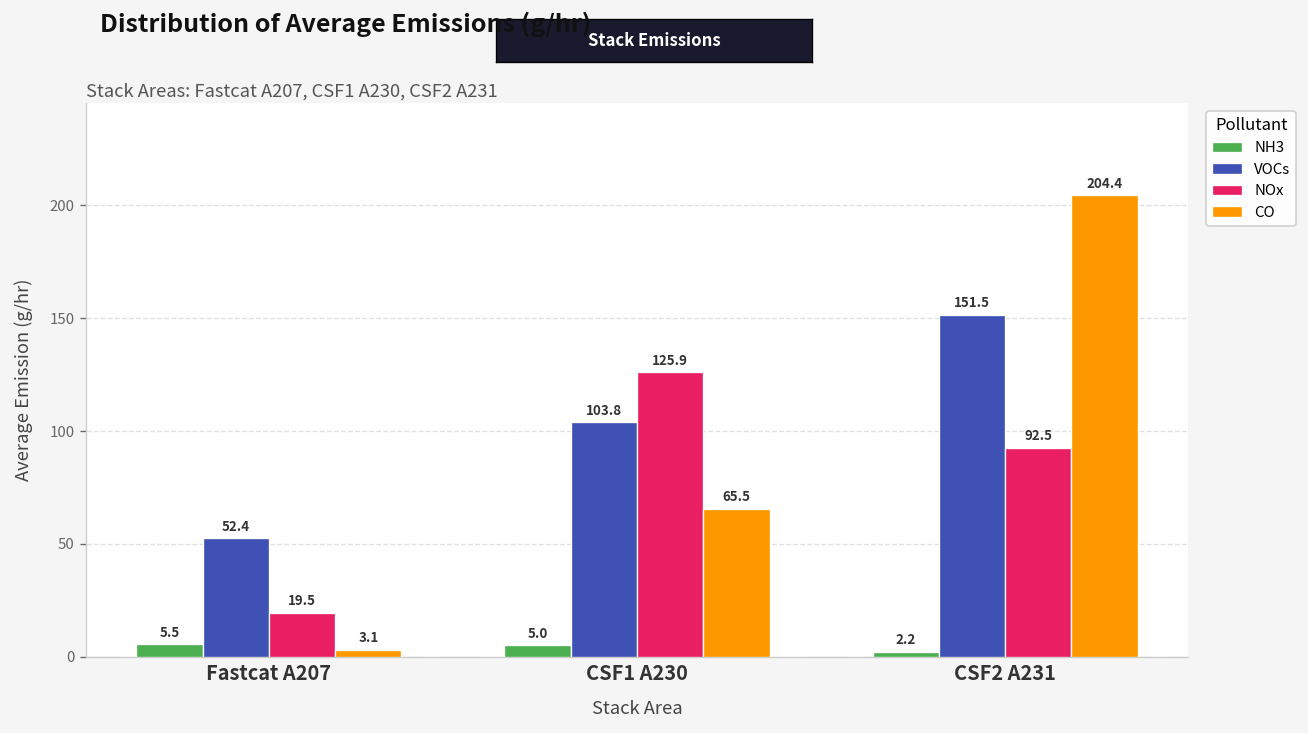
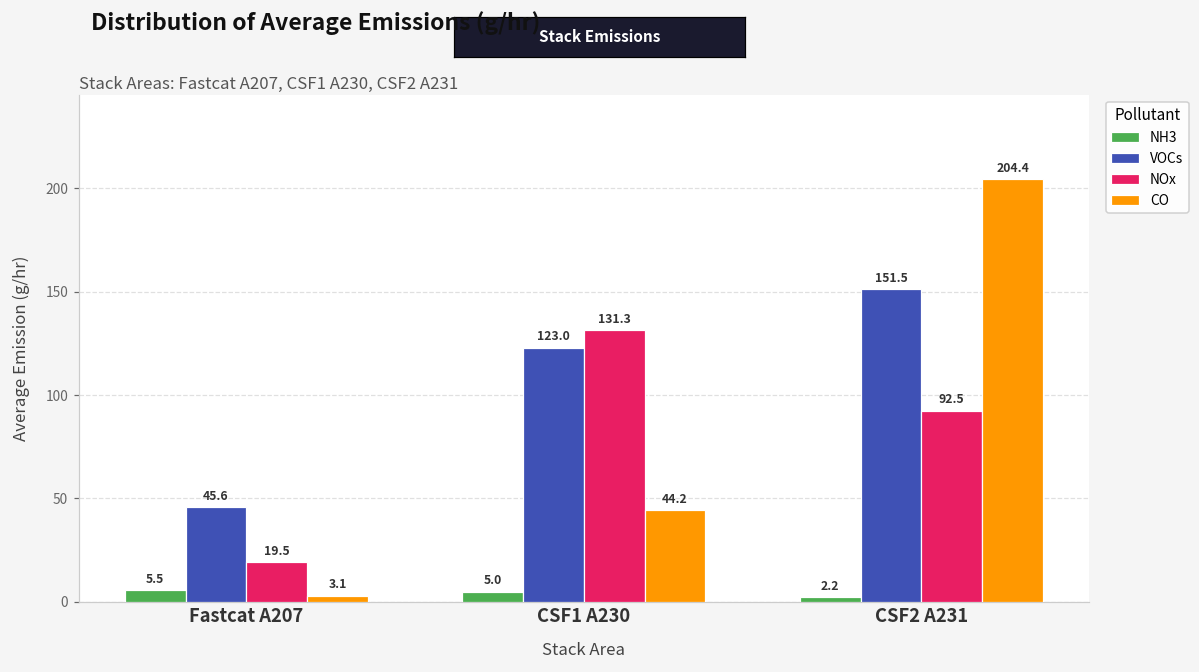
VOCs, Fastcat A207: 52.4 -> 45.6
VOCs, CSF1 A230: 103.8 -> 123.0
NOx, CSF1 A230: 125.9 -> 131.3
CO, CSF1 A230: 65.5 -> 44.2
